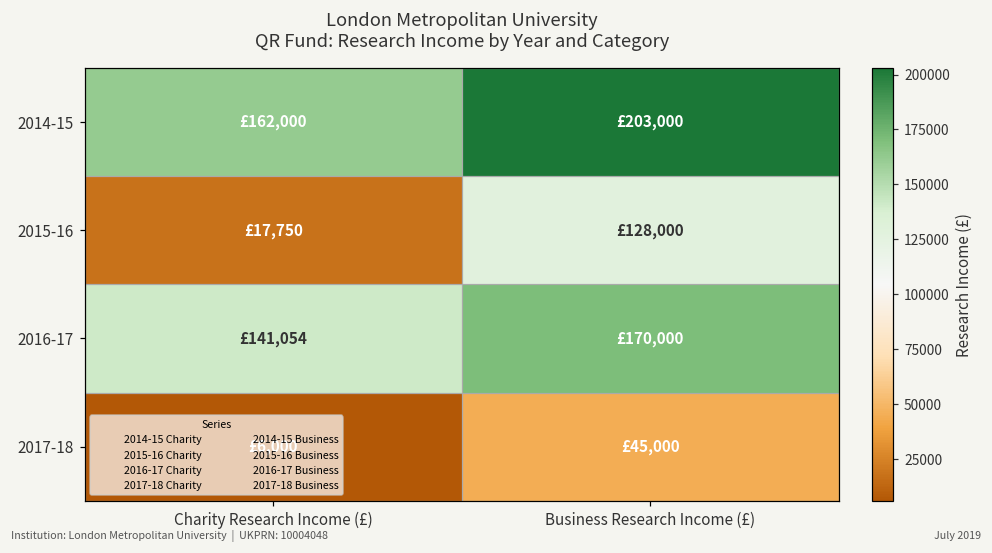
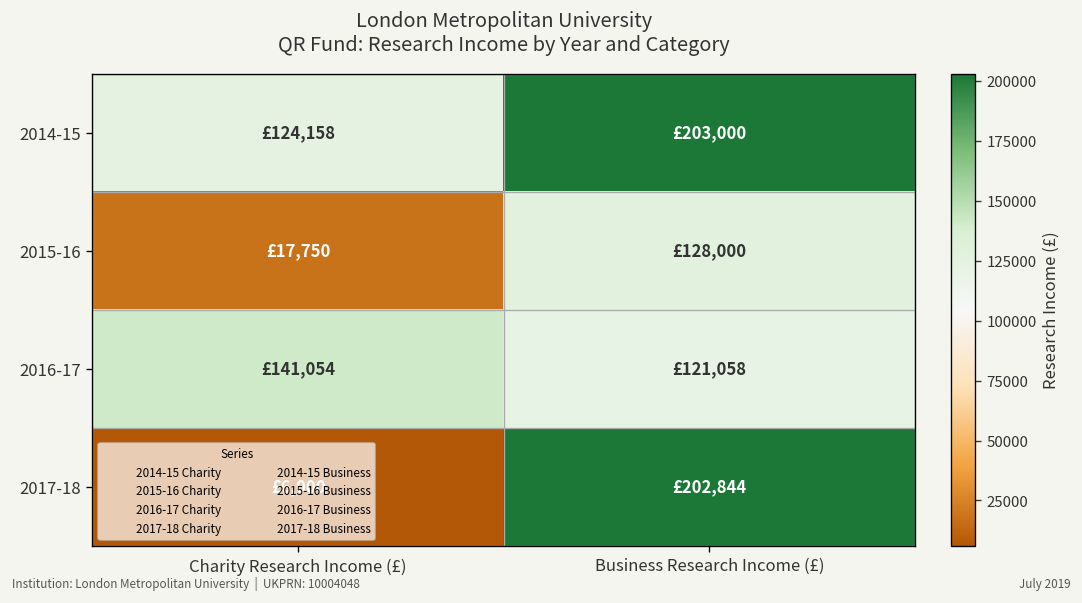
2014-15, Charity Research Income (£): £162,000 -> £124,158
2016-17, Business Research Income (£): £170,000 -> £121,058
2017-18, Business Research Income (£): £45,000 -> £202,844
